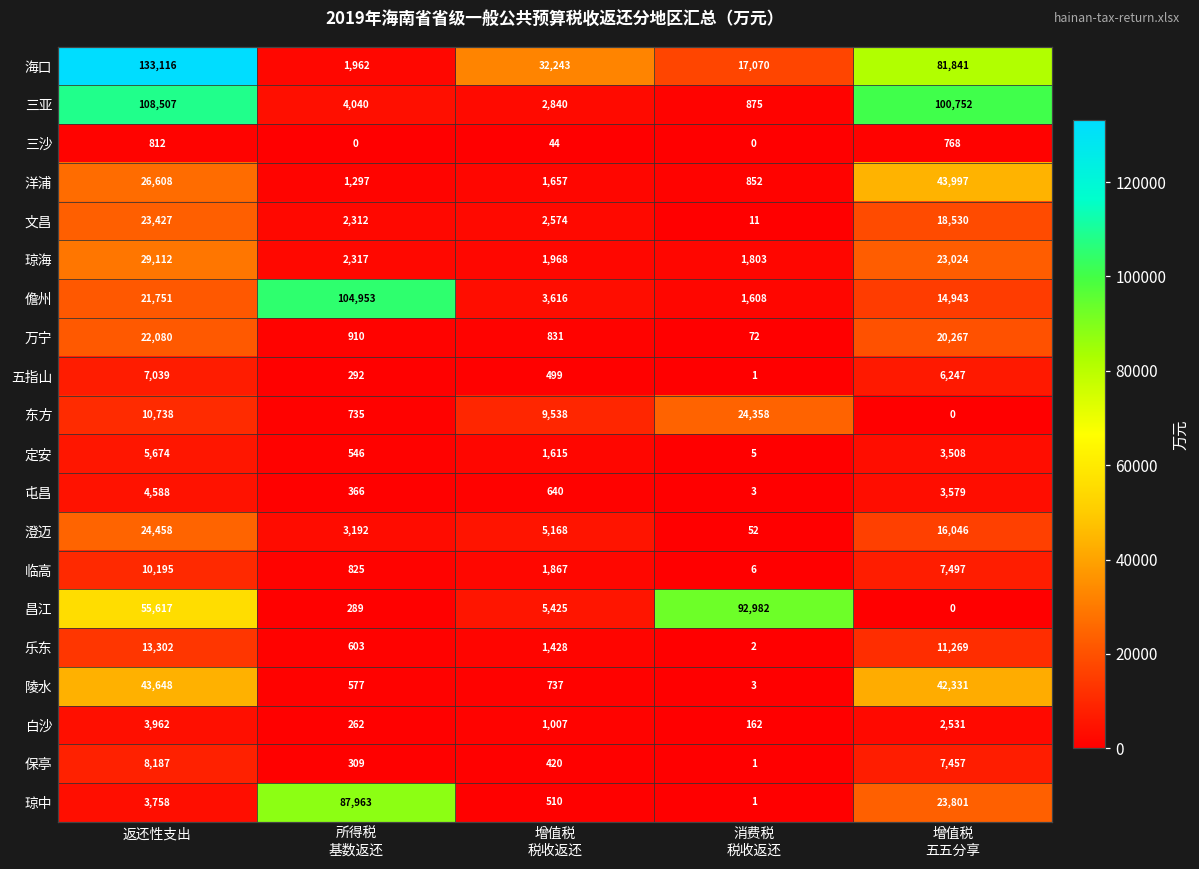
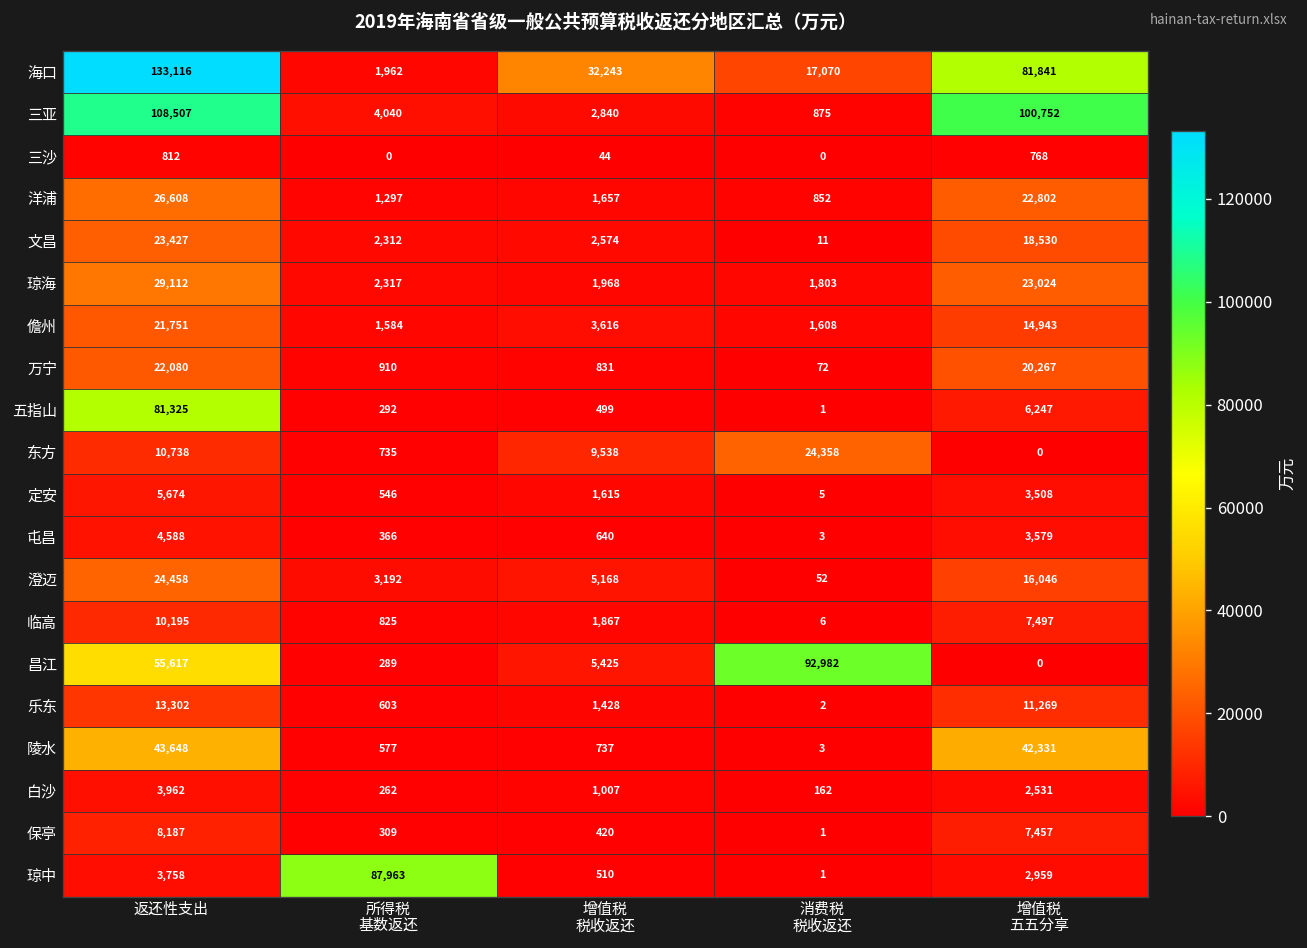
洋浦, 增值税 五五分享: 43,997 -> 22,802
儋州, 所得税 基数返还: 104,953 -> 1,584
五指山, 返还性支出: 7,039 -> 81,325
琼中, 增值税 五五分享: 23,801 -> 2,959
